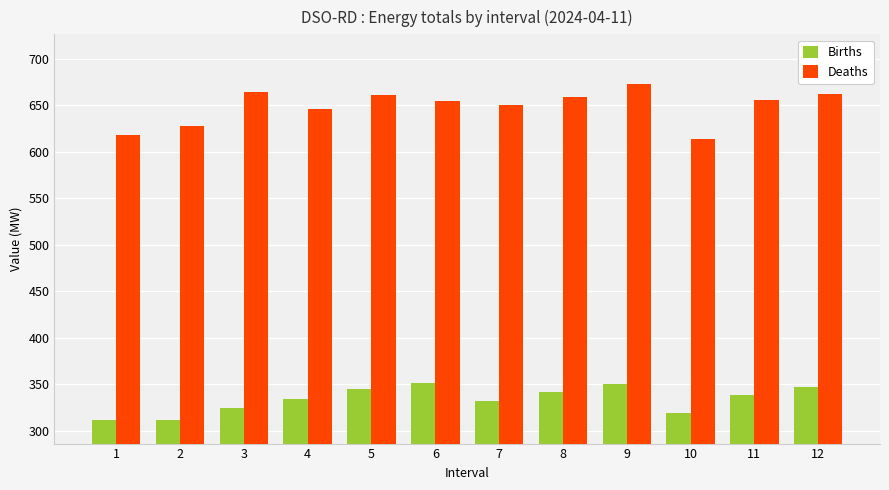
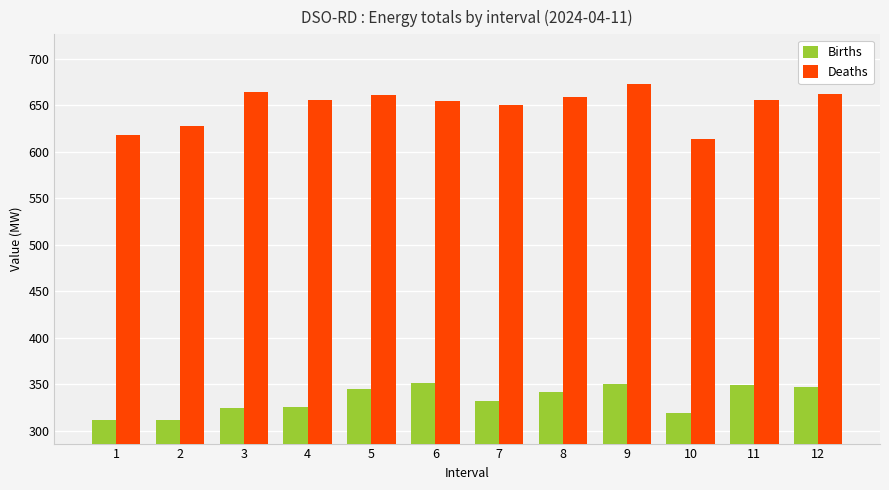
Births, 4: 335 -> 325
Deaths, 4: 650 -> 660
Births, 11: 340 -> 350
